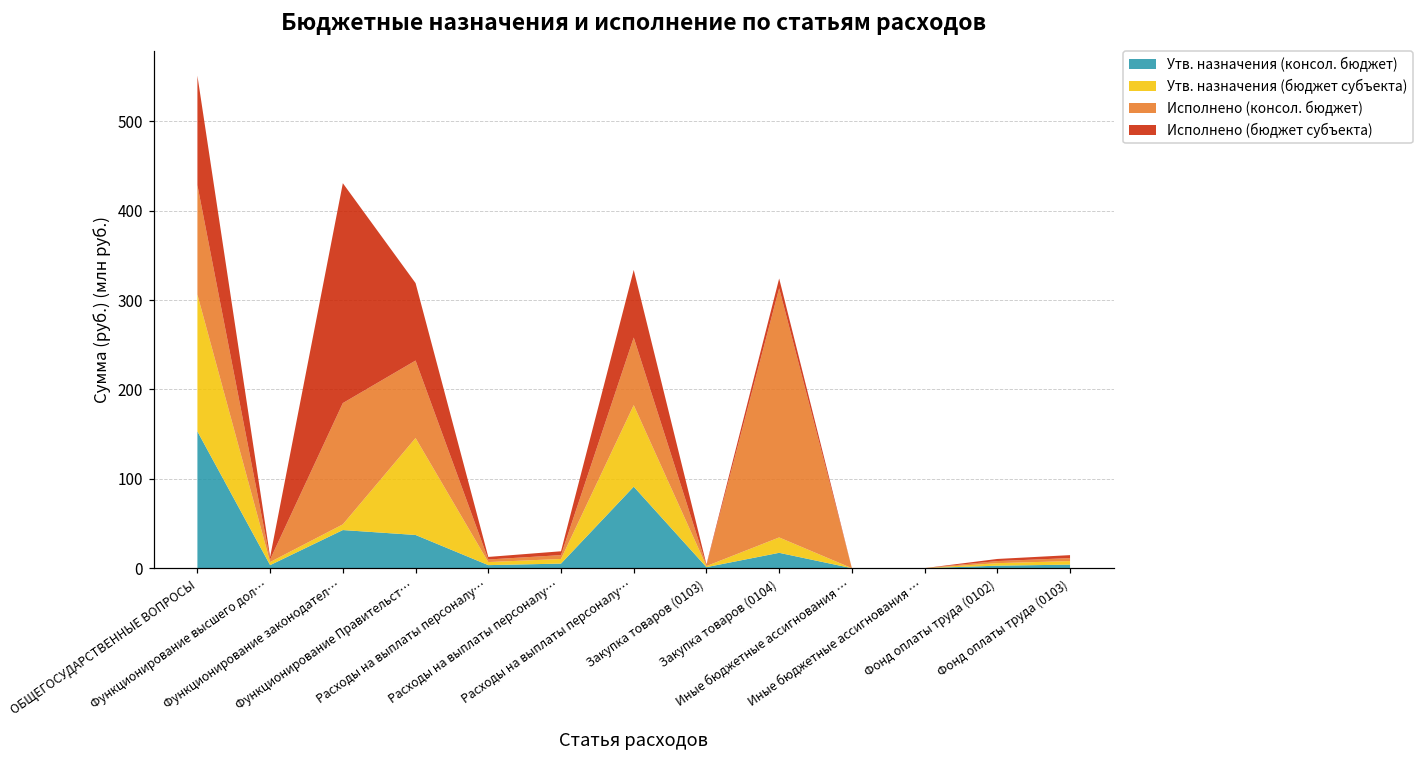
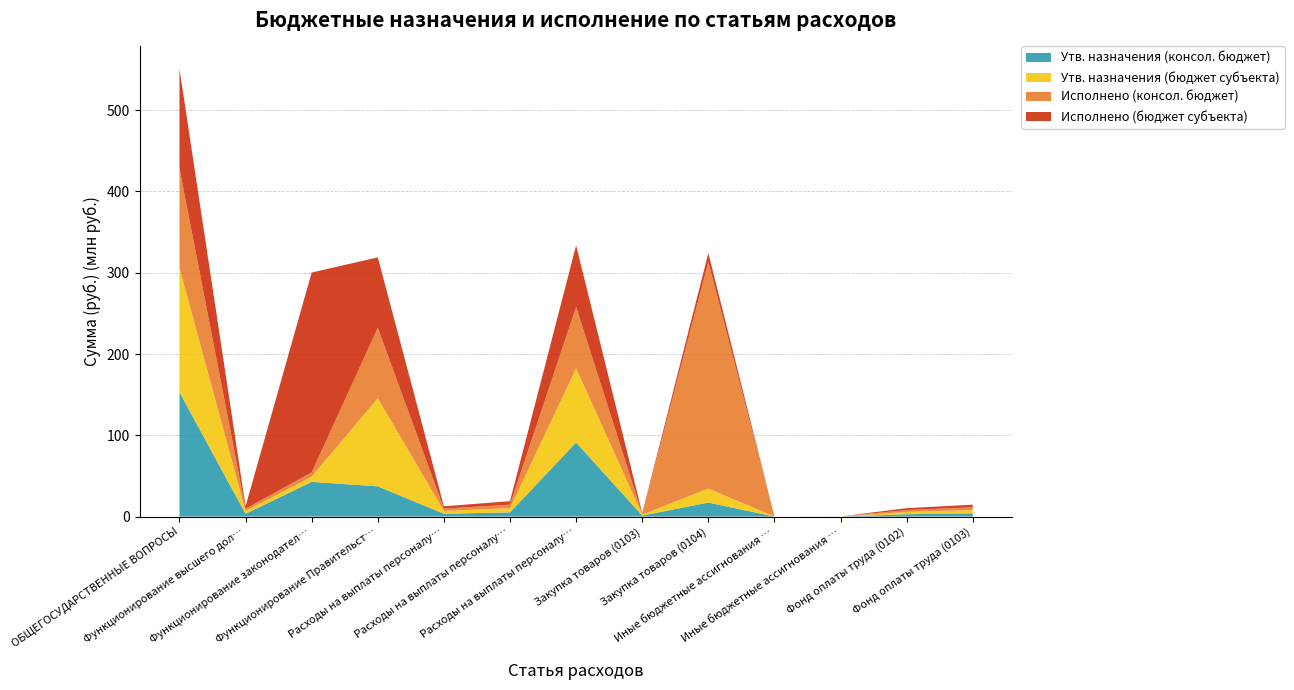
Исполнено (консол. бюджет), Функционирование законодател…: 140 -> 10
